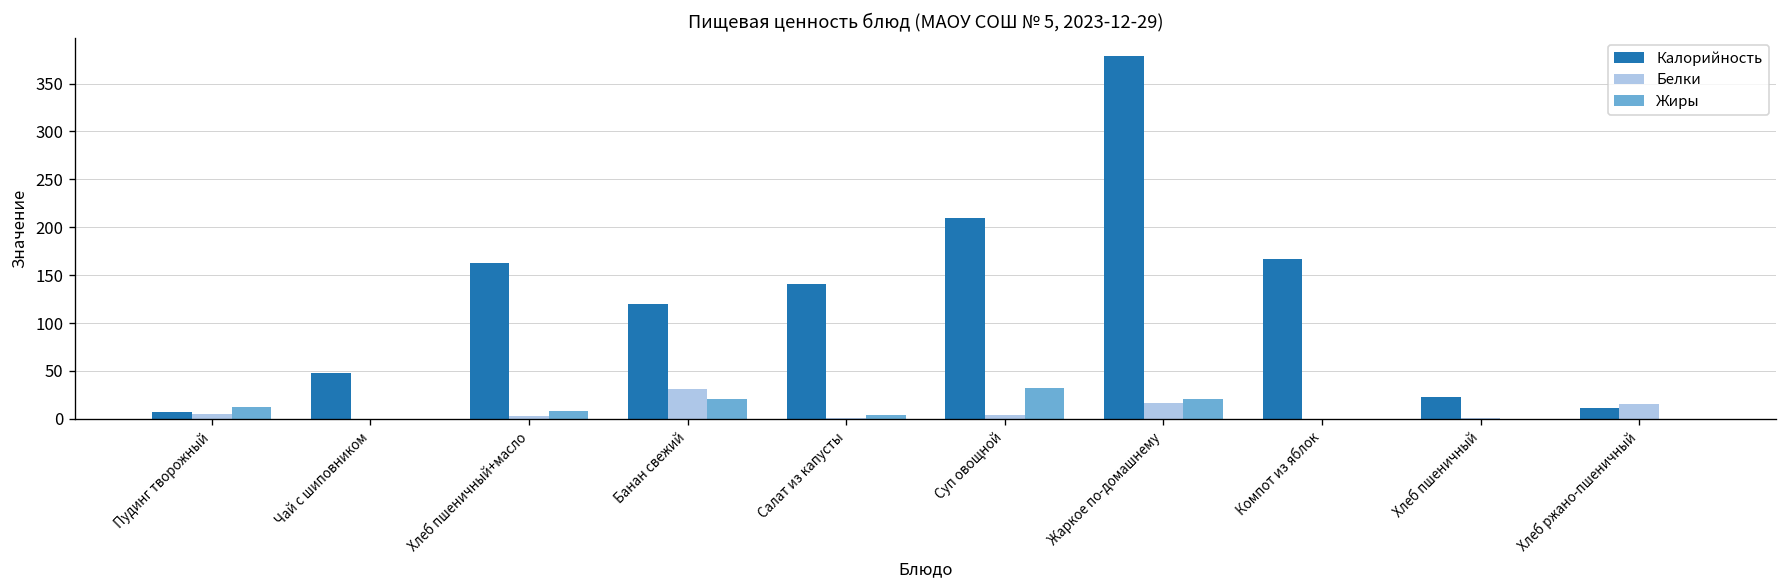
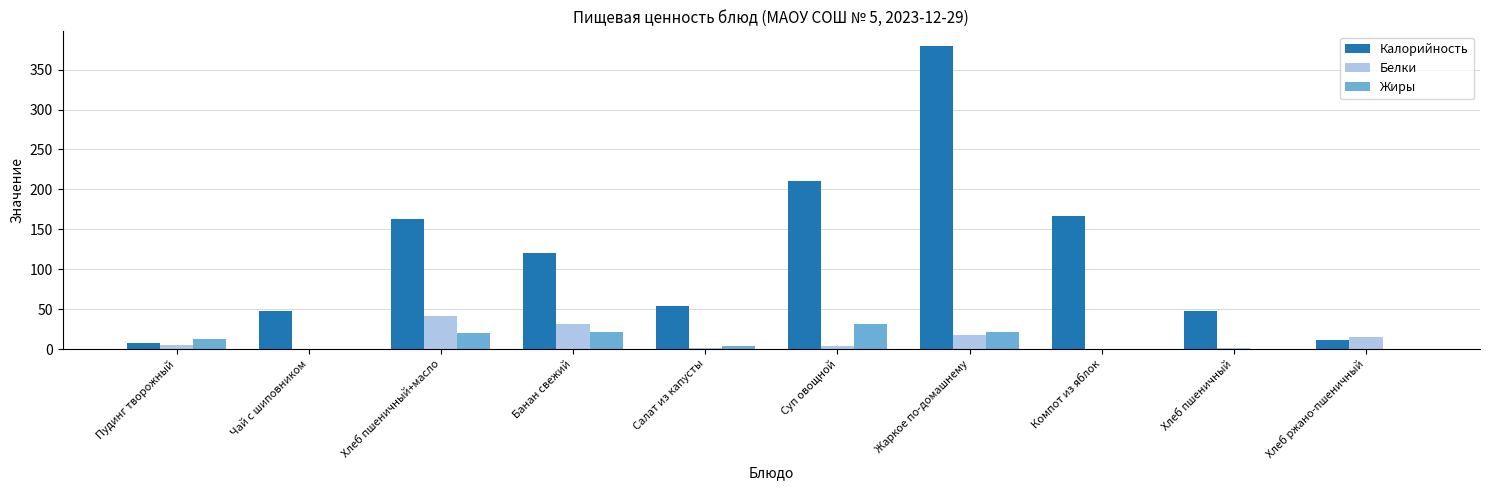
Белки, Хлеб пшеничный+масло: 0 -> 40
Жиры, Хлеб пшеничный+масло: 10 -> 20
Калорийность, Салат из капусты: 140 -> 50
Калорийность, Хлеб пшеничный: 20 -> 50
